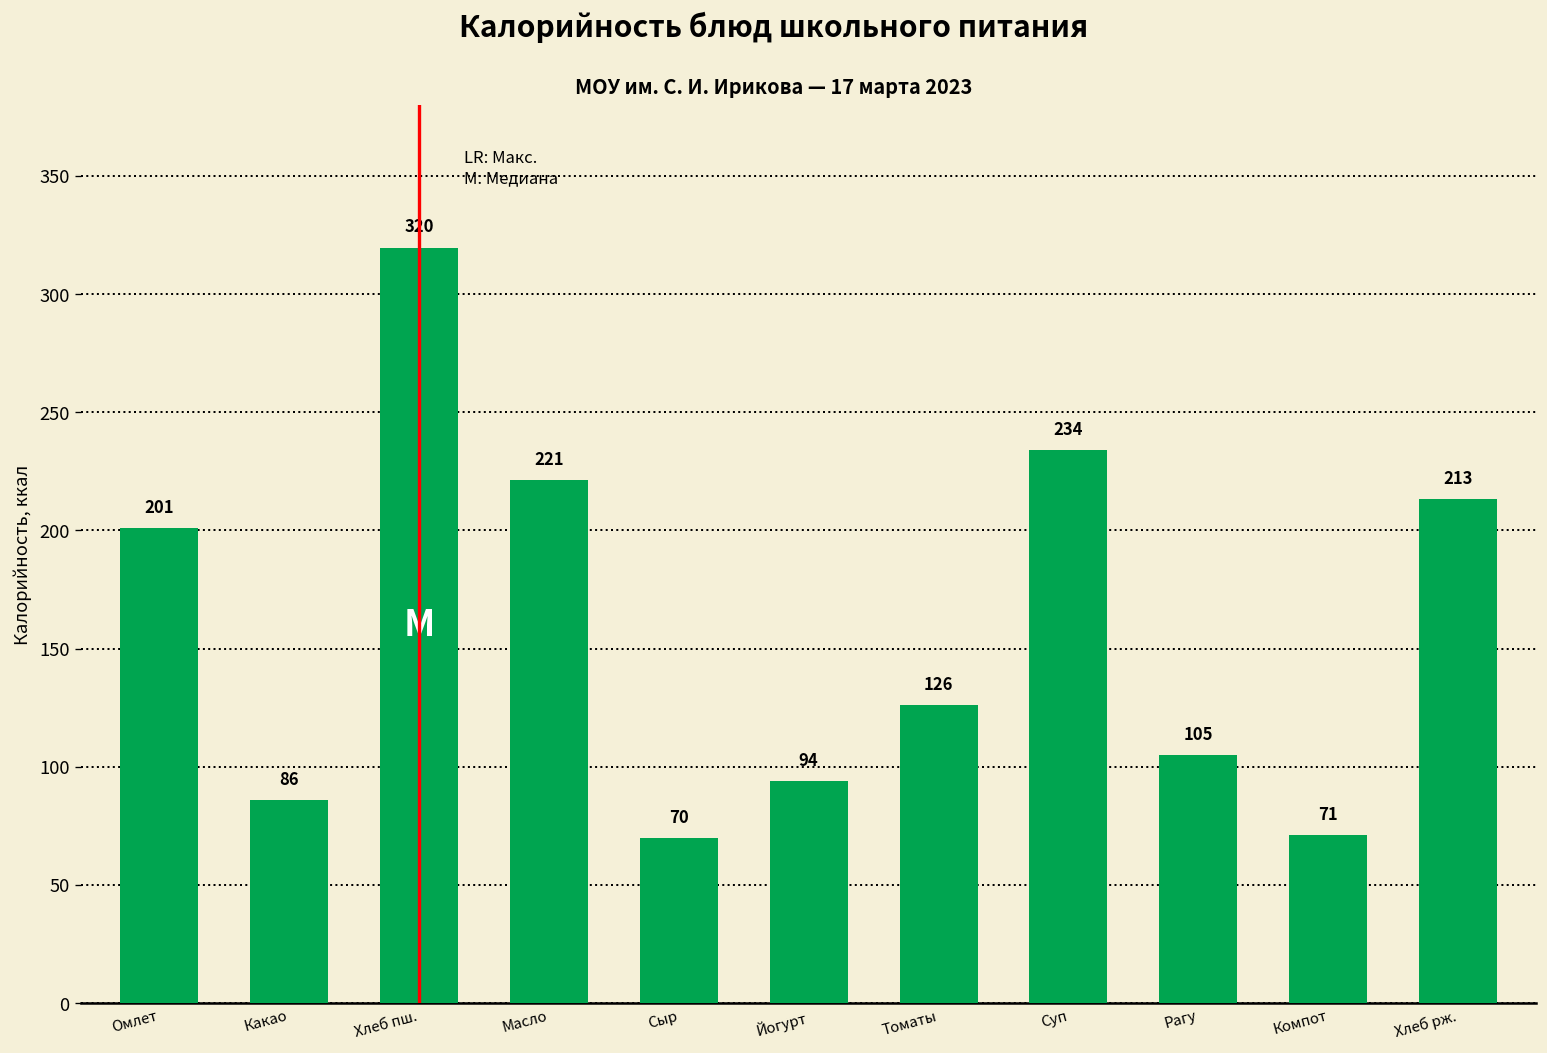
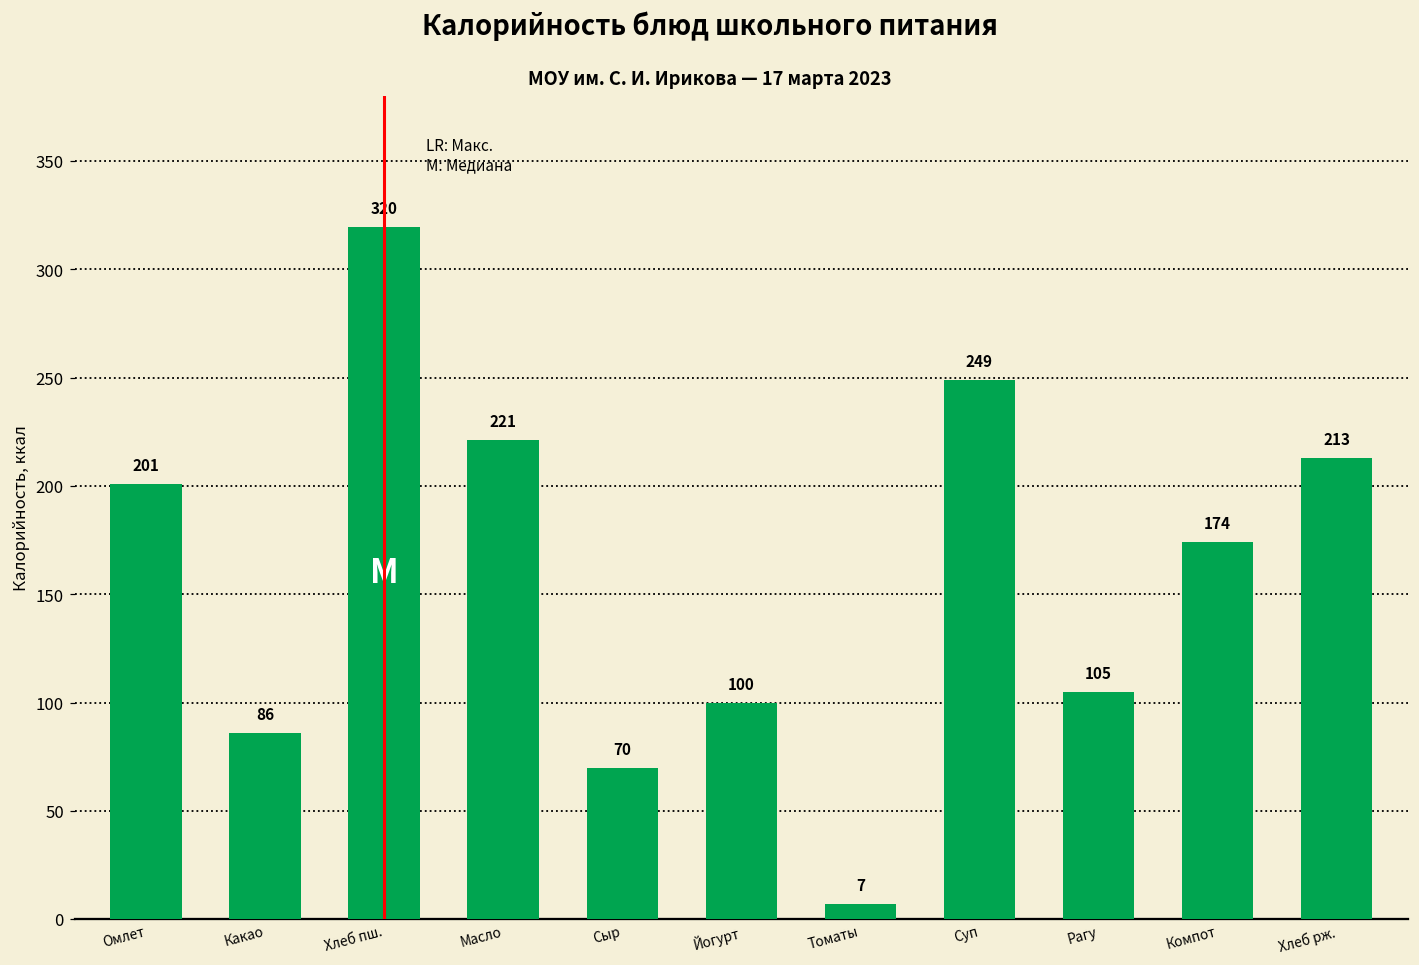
Йогурт: 94 -> 100
Томаты: 126 -> 7
Суп: 234 -> 249
Компот: 71 -> 174
